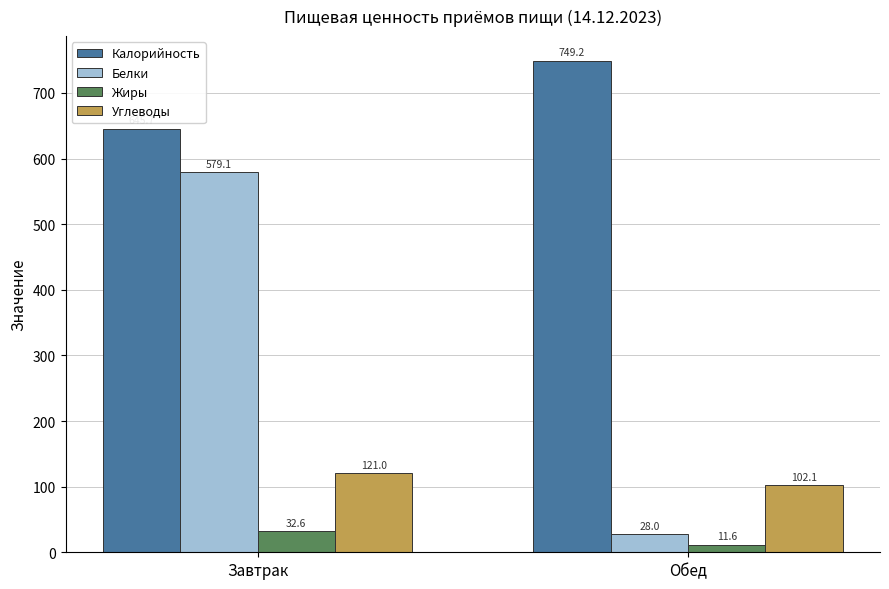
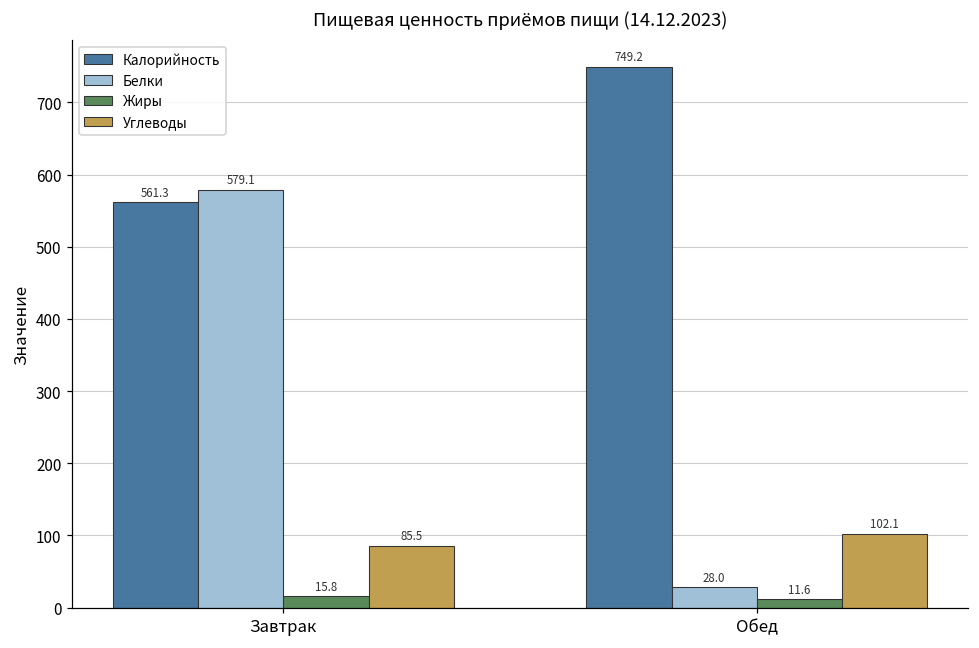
Калорийность, Завтрак: 650 -> 560
Жиры, Завтрак: 32.6 -> 15.8
Углеводы, Завтрак: 121.0 -> 85.5
